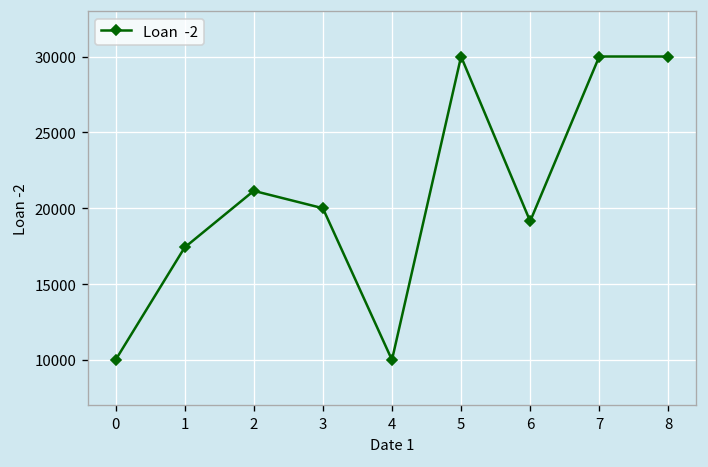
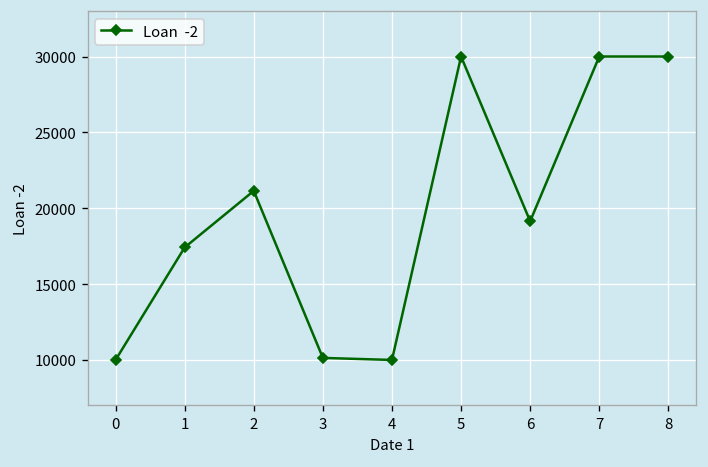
3: 20000 -> 10100
